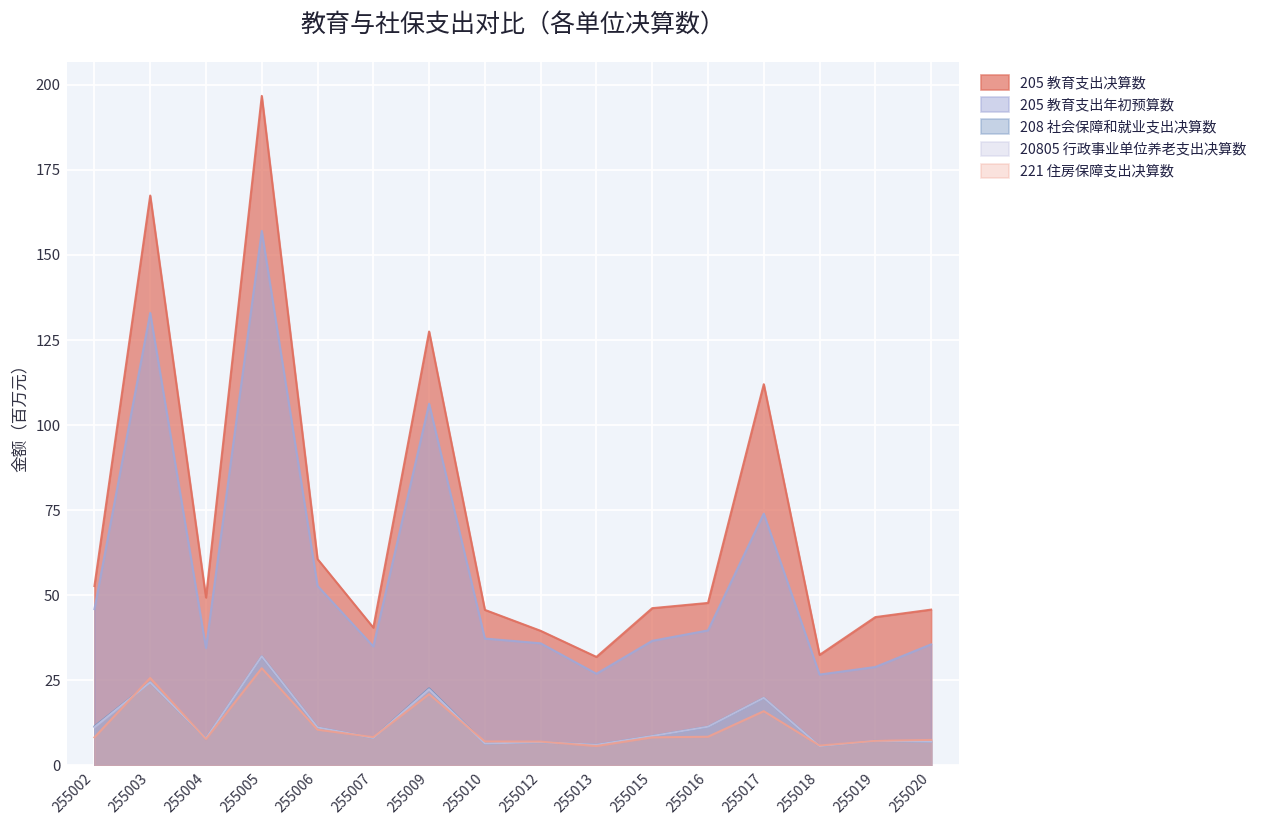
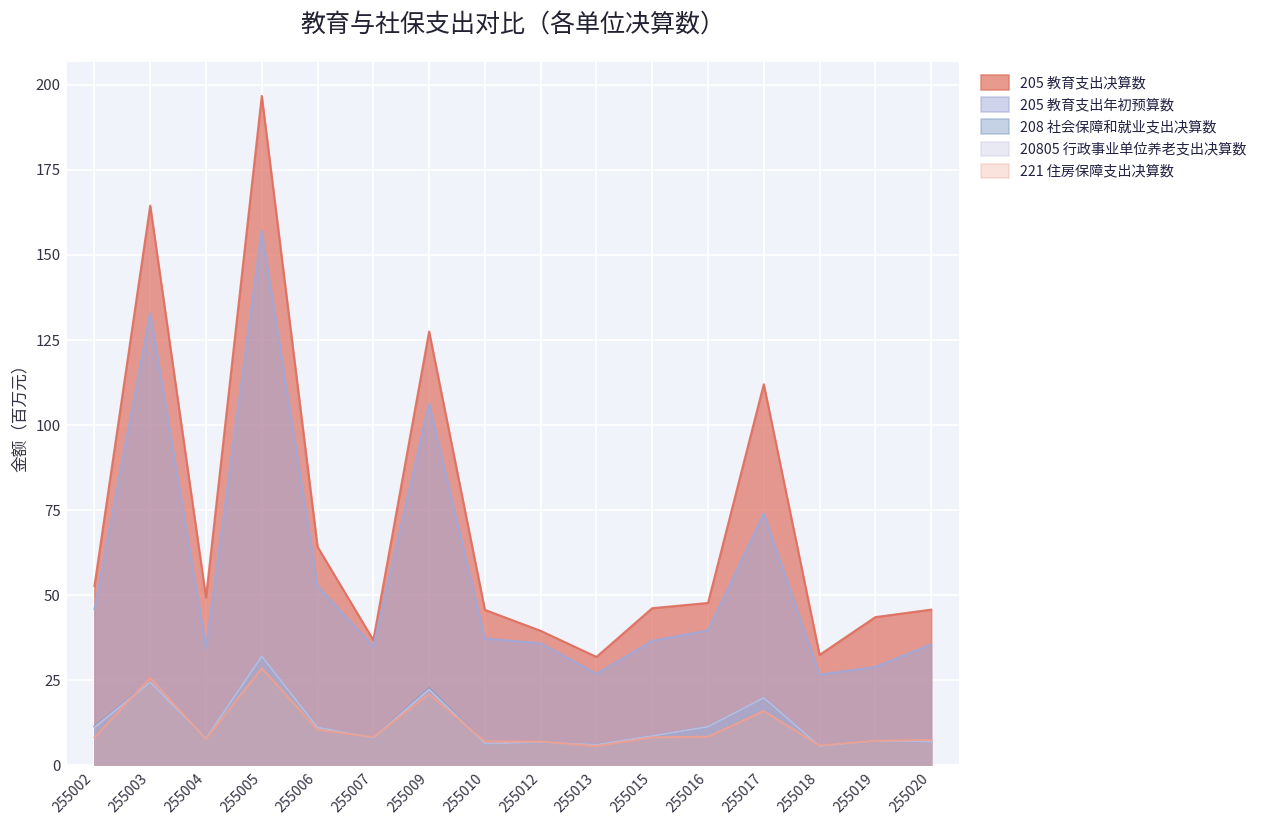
205 教育支出决算数, 255003: 167 -> 164
205 教育支出决算数, 255006: 61 -> 64
205 教育支出决算数, 255007: 40 -> 37
